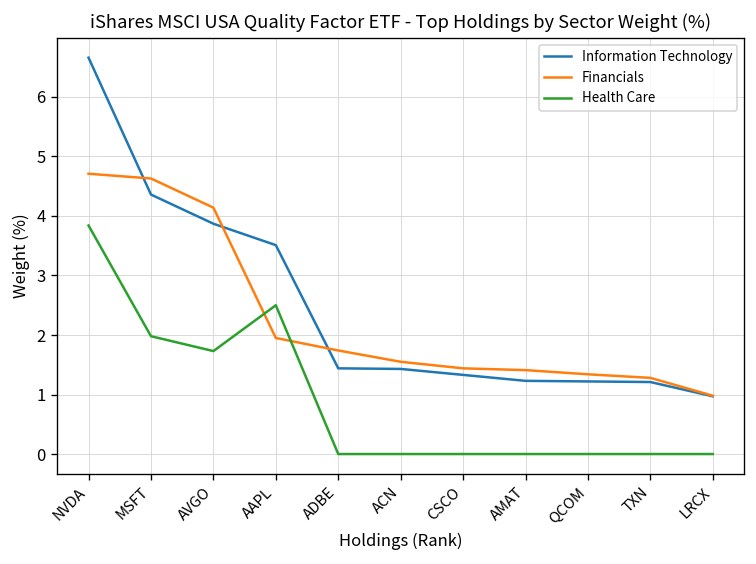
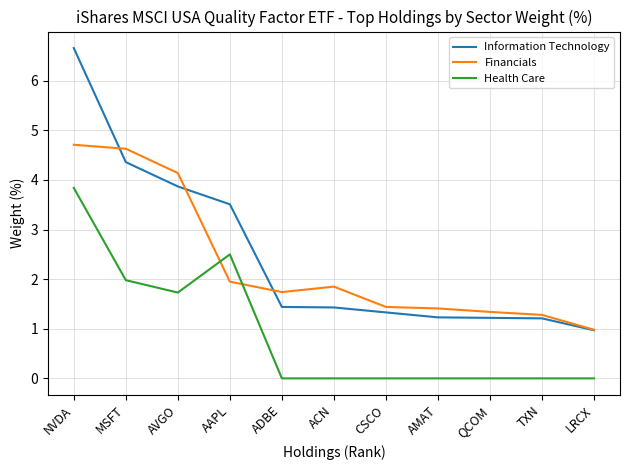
Financials, ACN: 1.6 -> 1.9
